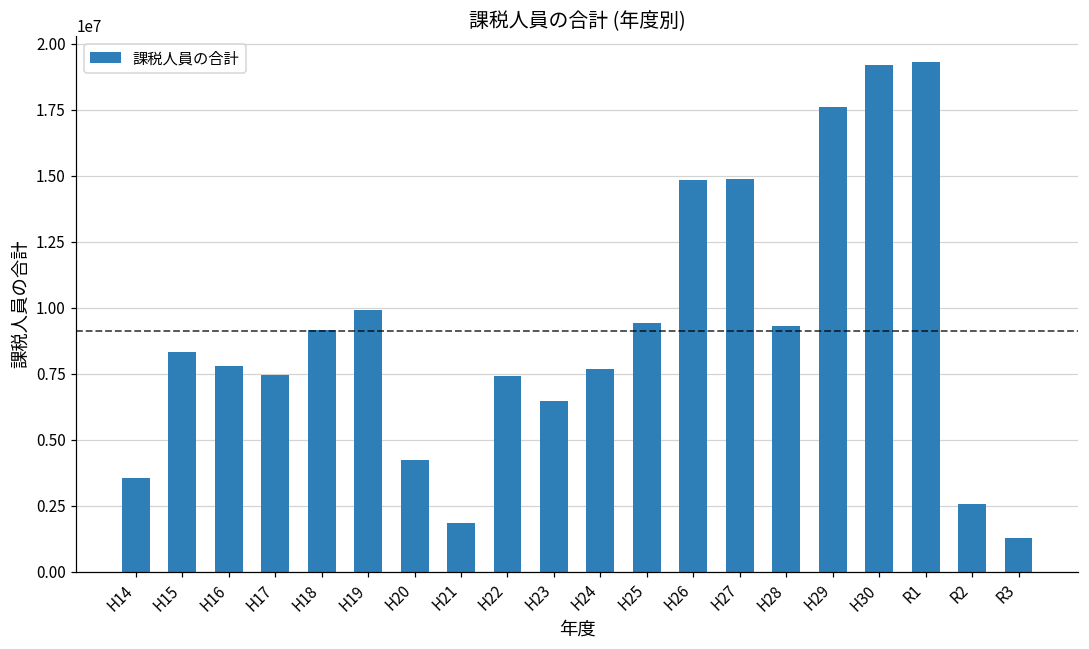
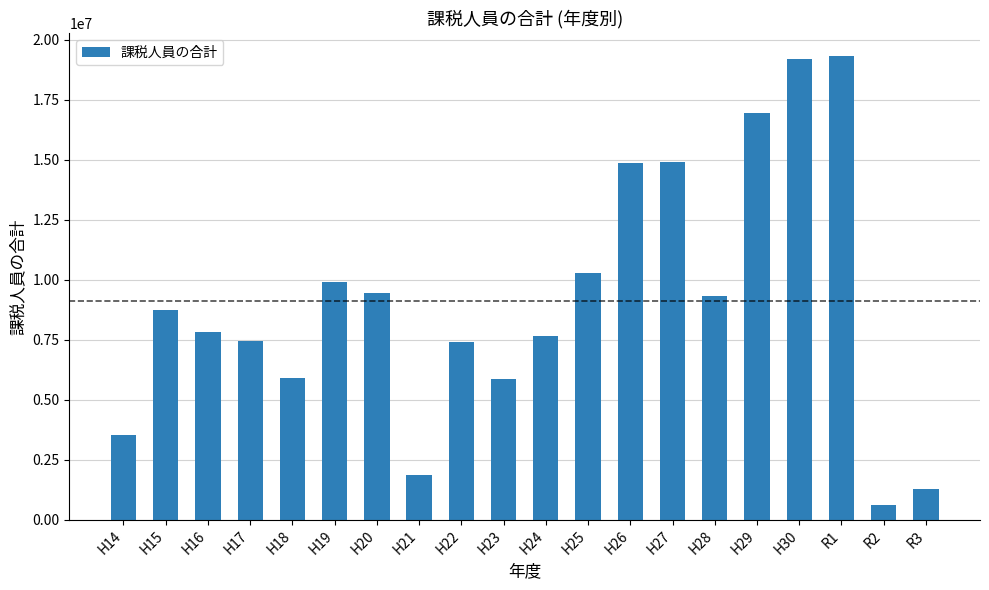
H15: 8300000 -> 8700000
H18: 9100000 -> 5900000
H20: 4200000 -> 9400000
H23: 6500000 -> 5900000
H25: 9400000 -> 10300000
H29: 17600000 -> 17000000
R2: 2600000 -> 600000
